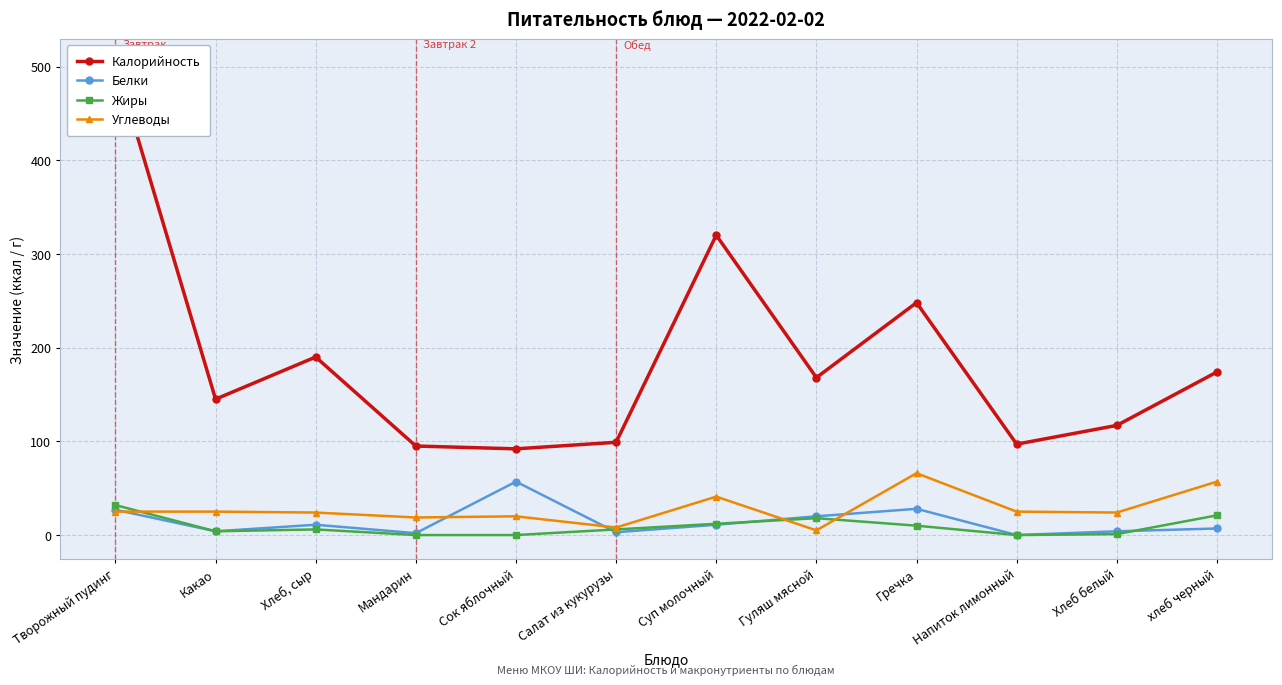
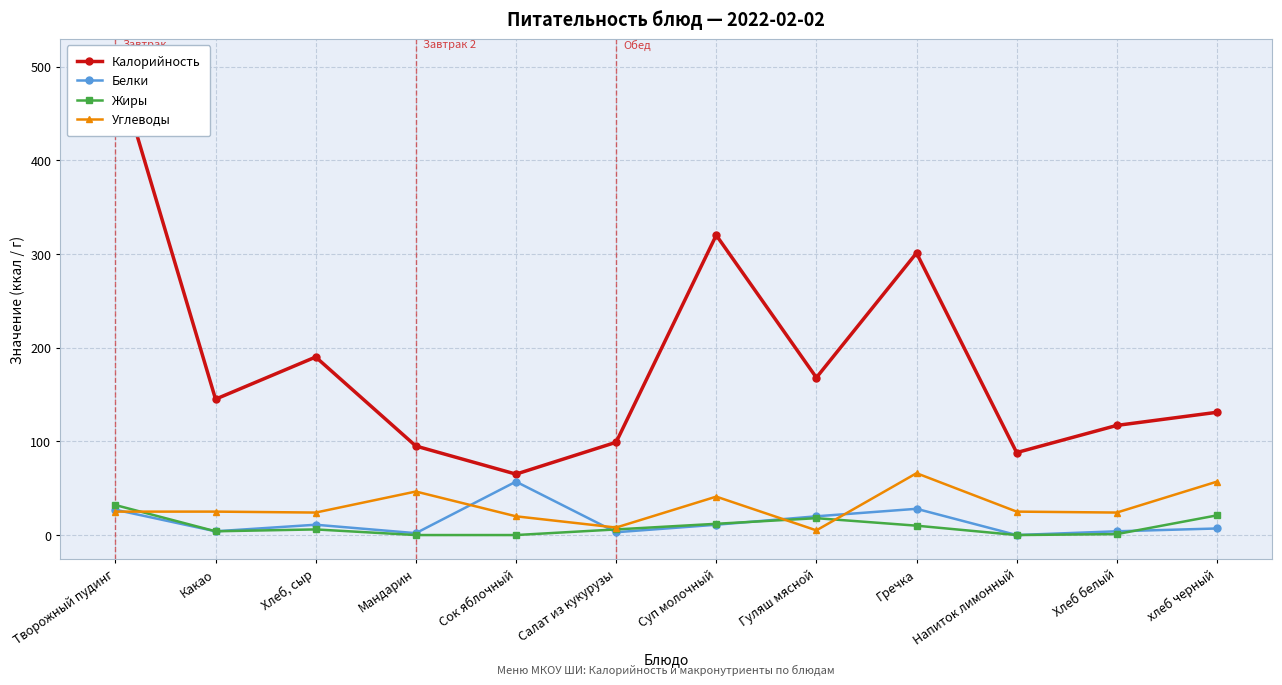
Углеводы, Мандарин: 20 -> 50
Калорийность, Сок яблочный: 90 -> 70
Калорийность, Гречка: 250 -> 300
Калорийность, Напиток лимонный: 100 -> 90
Калорийность, хлеб черный: 170 -> 130
